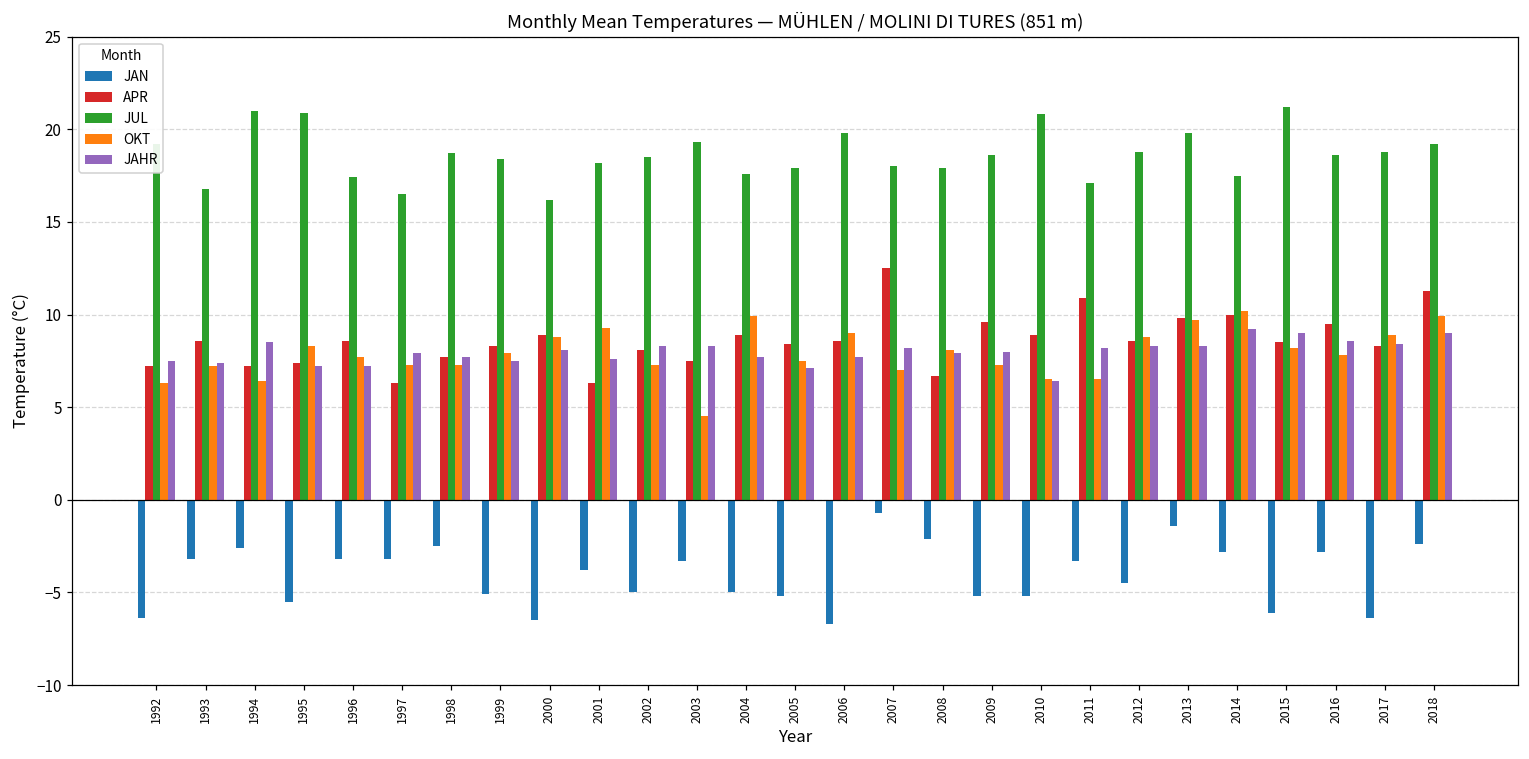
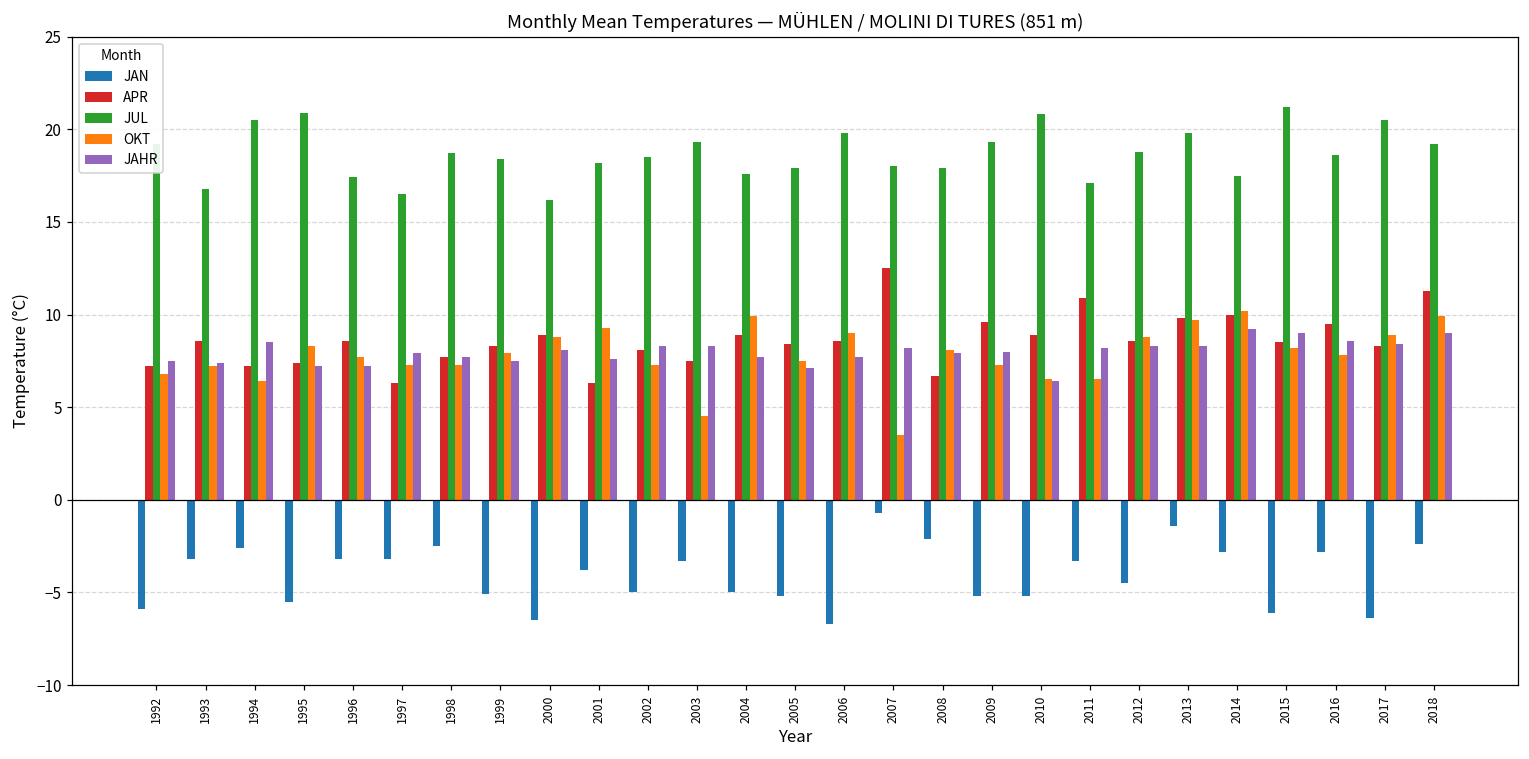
JAN, 1992: -6.4 -> -5.9
OKT, 1992: 6.3 -> 6.8
JUL, 1994: 21.0 -> 20.5
OKT, 2007: 7.0 -> 3.5
JUL, 2009: 18.6 -> 19.3
JUL, 2017: 18.8 -> 20.5
